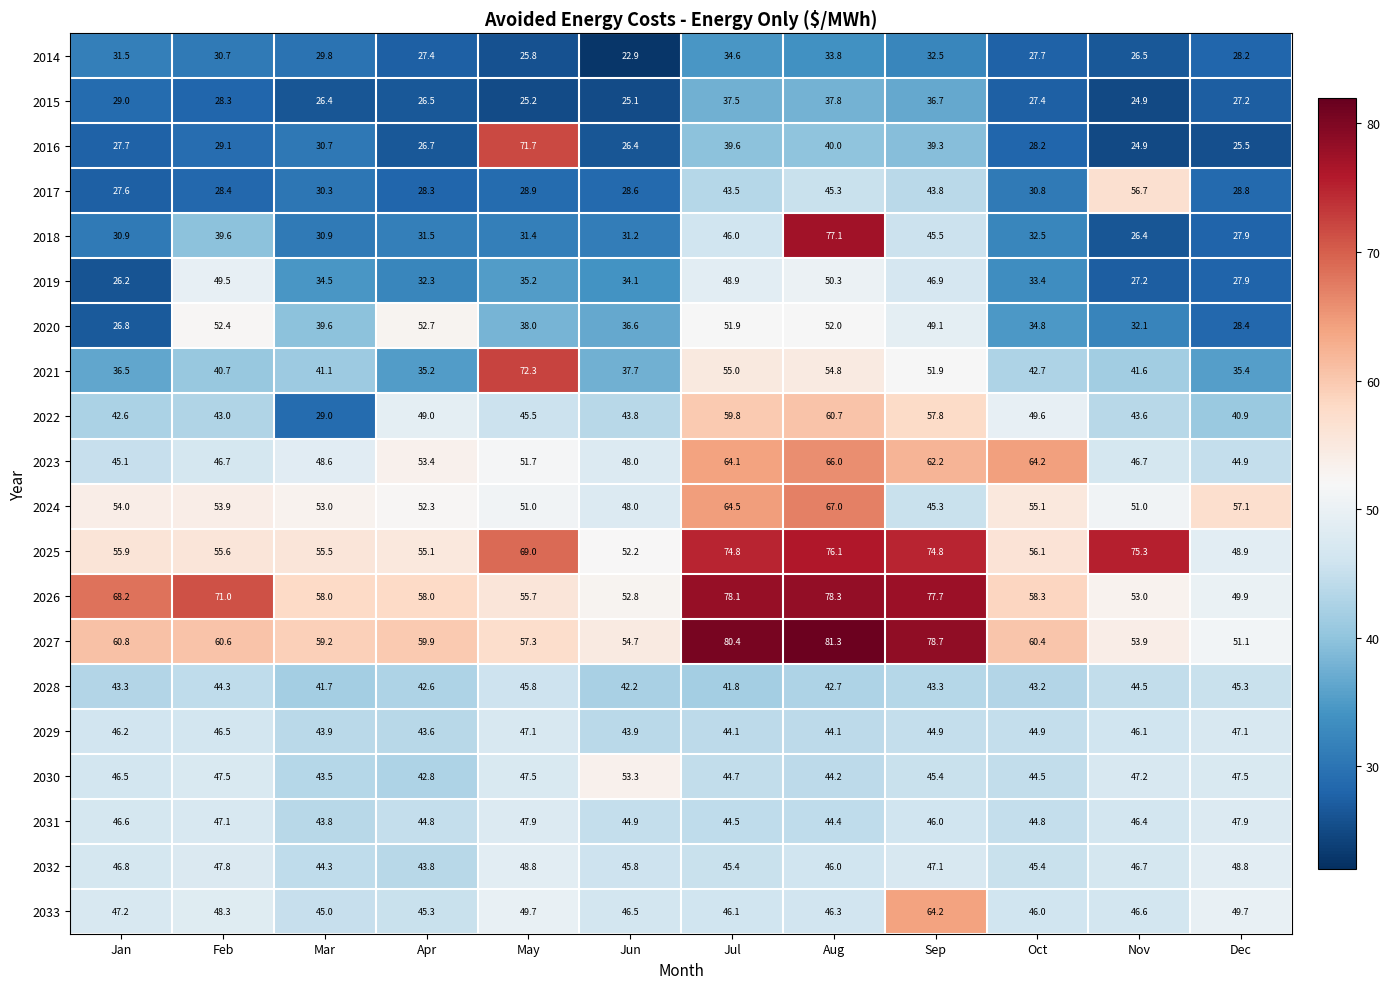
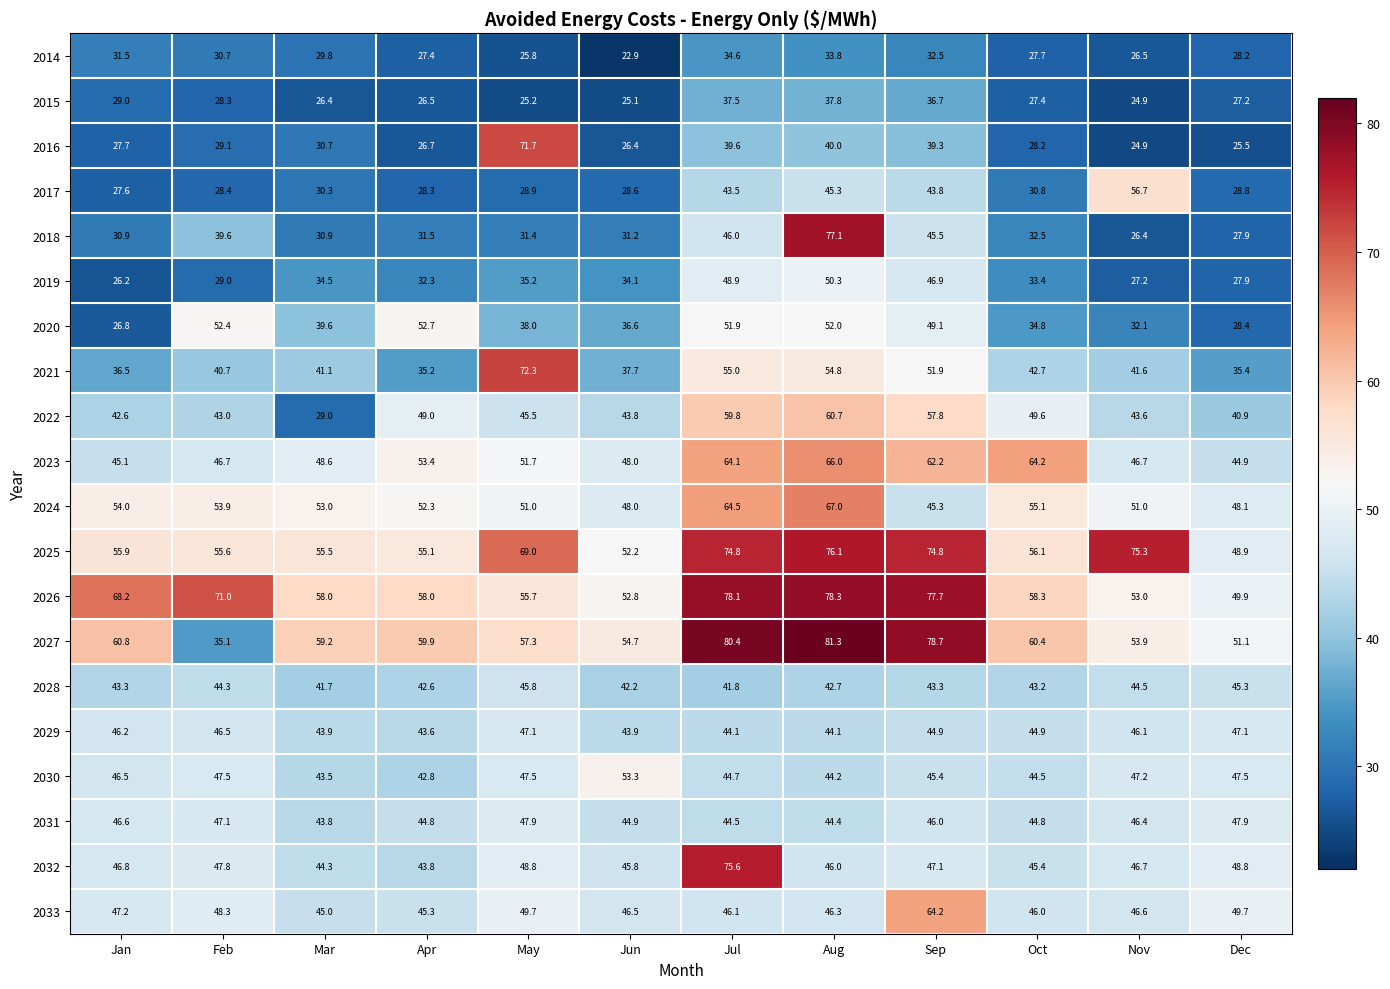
2019, Feb: 49.5 -> 29.0
2024, Dec: 57.1 -> 48.1
2027, Feb: 60.6 -> 35.1
2032, Jul: 45.4 -> 75.6
